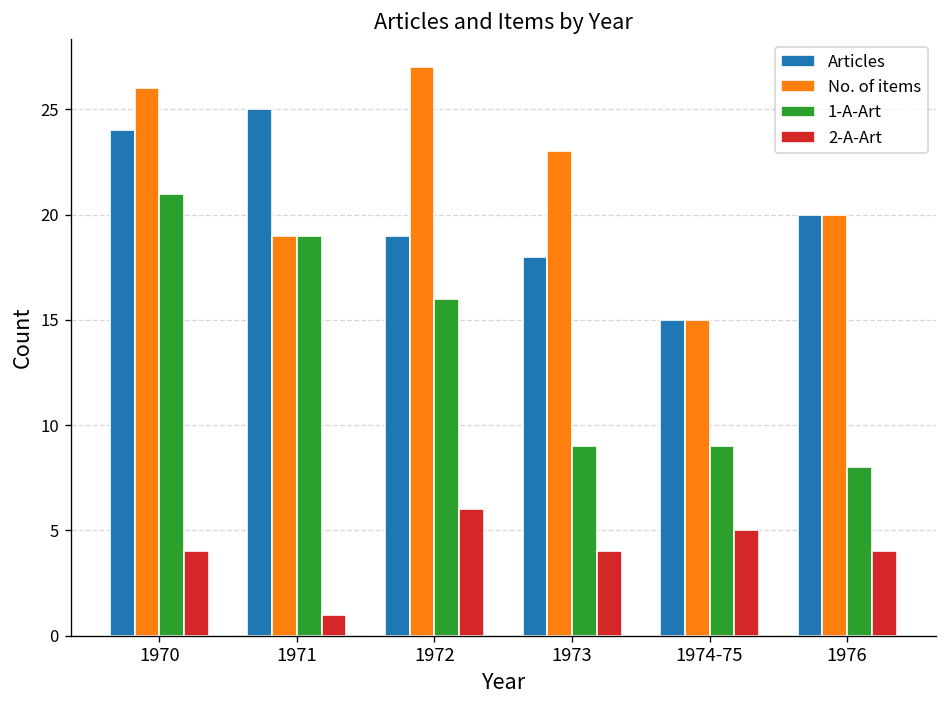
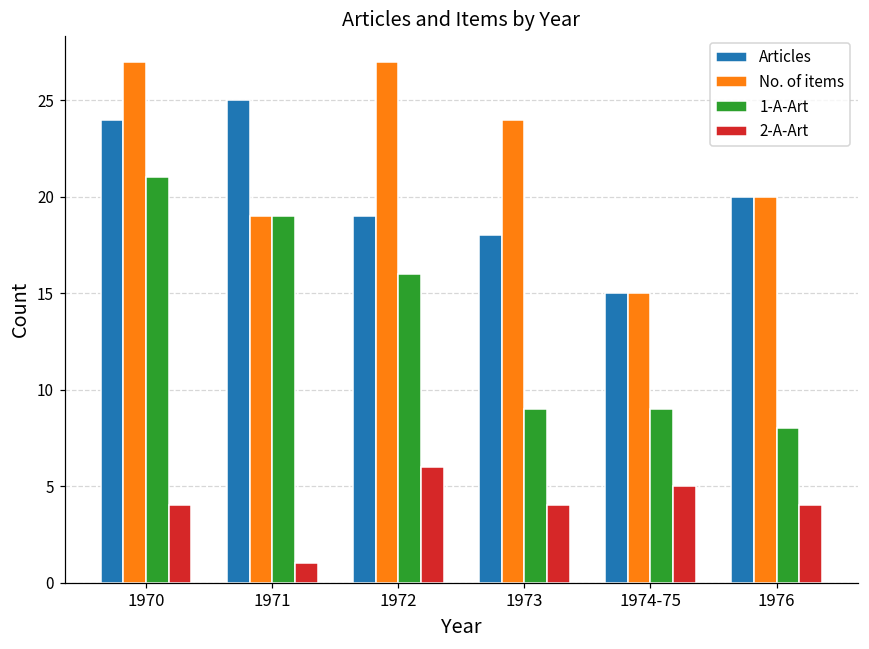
No. of items, 1970: 26 -> 27
No. of items, 1973: 23 -> 24
